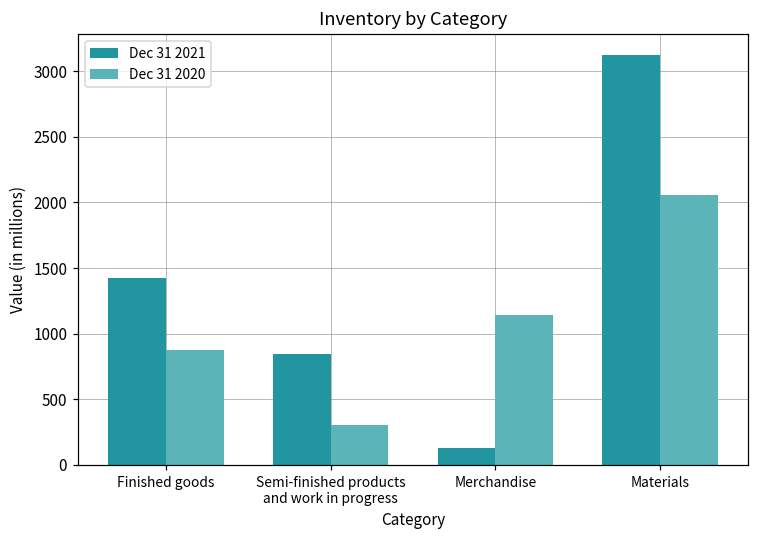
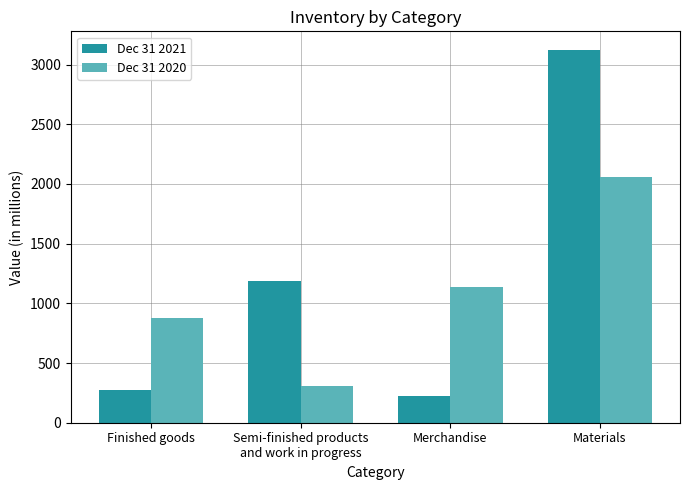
Dec 31 2021, Finished goods: 1420 -> 270
Dec 31 2021, Semi-finished products and work in progress: 840 -> 1190
Dec 31 2021, Merchandise: 130 -> 230
